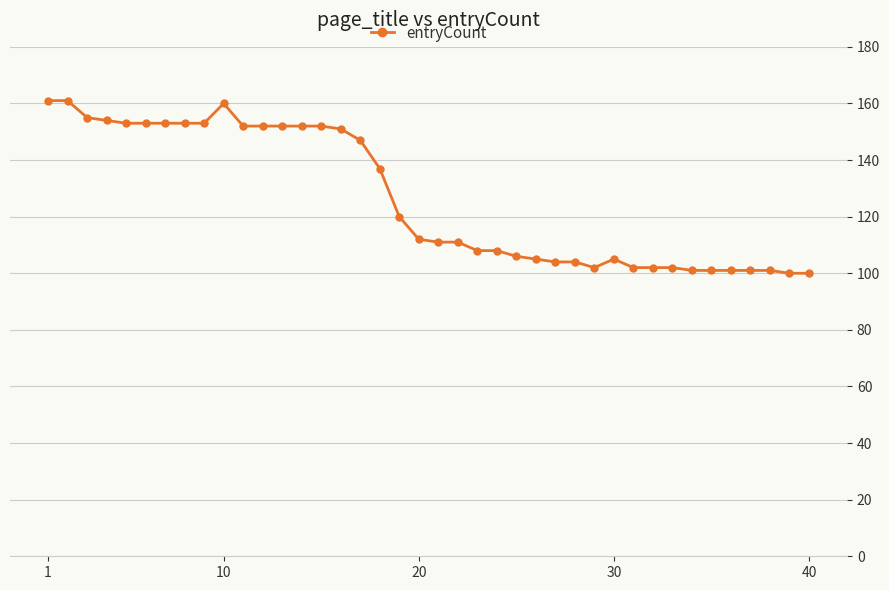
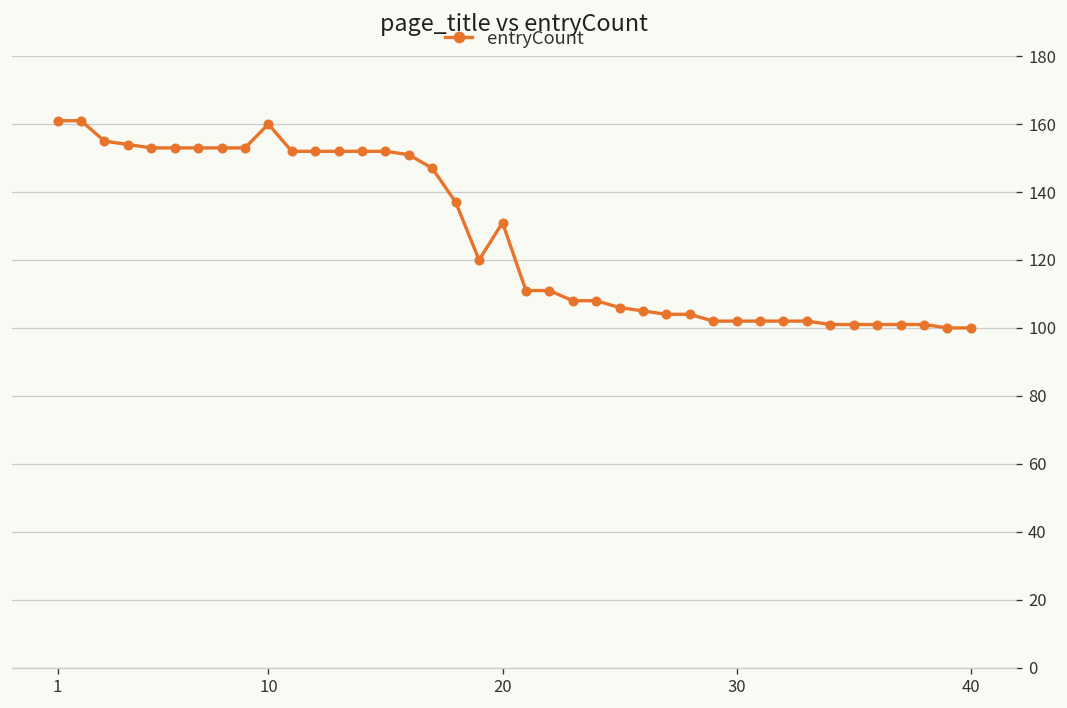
20: 112 -> 131
30: 105 -> 102
